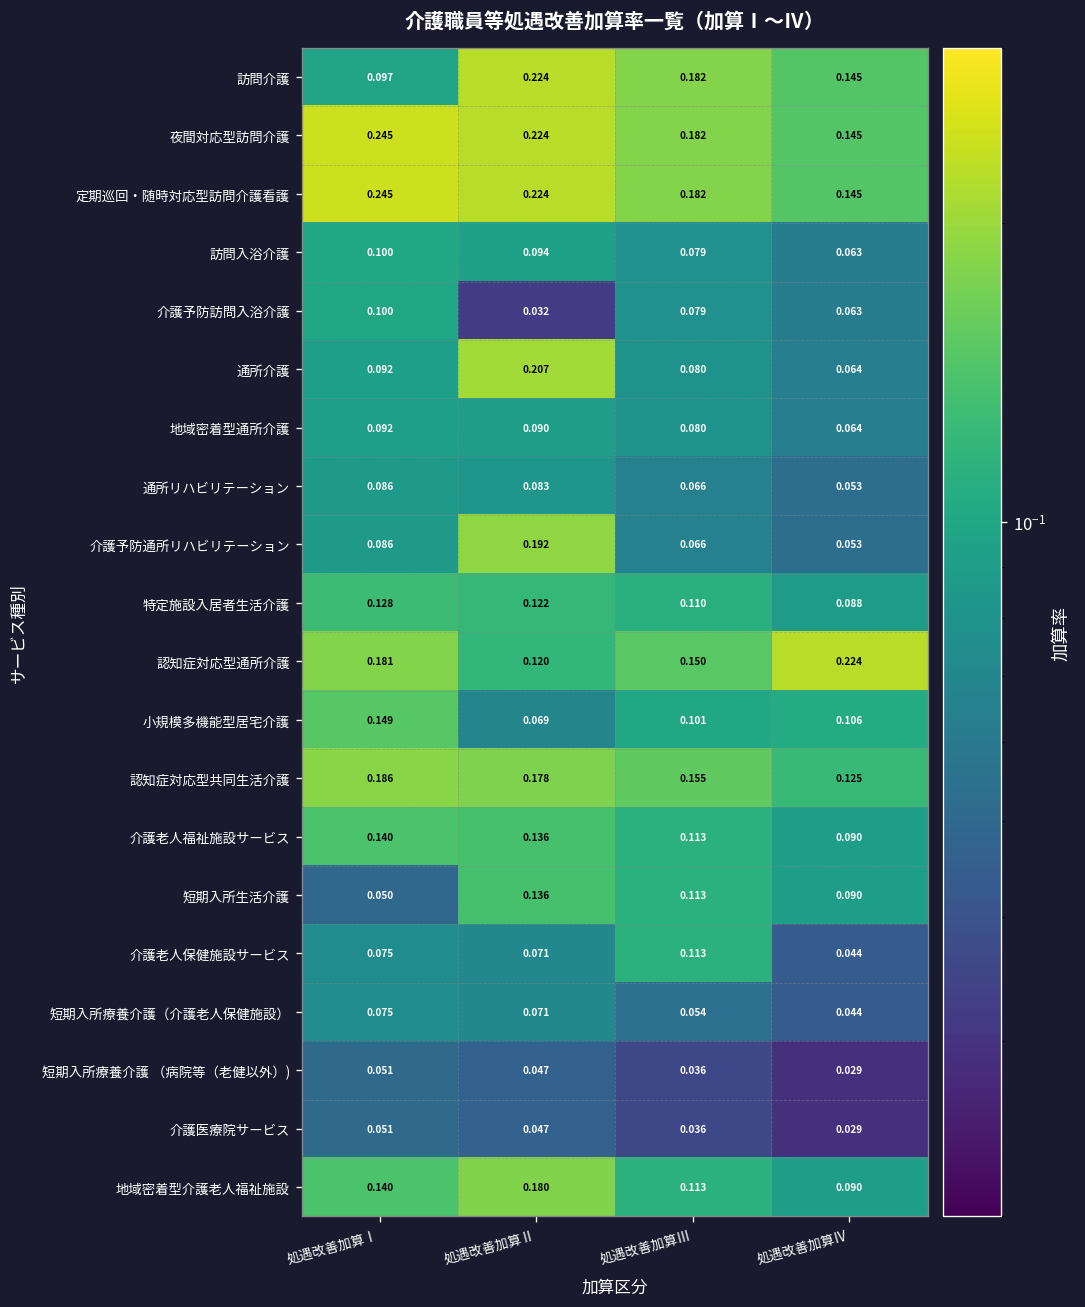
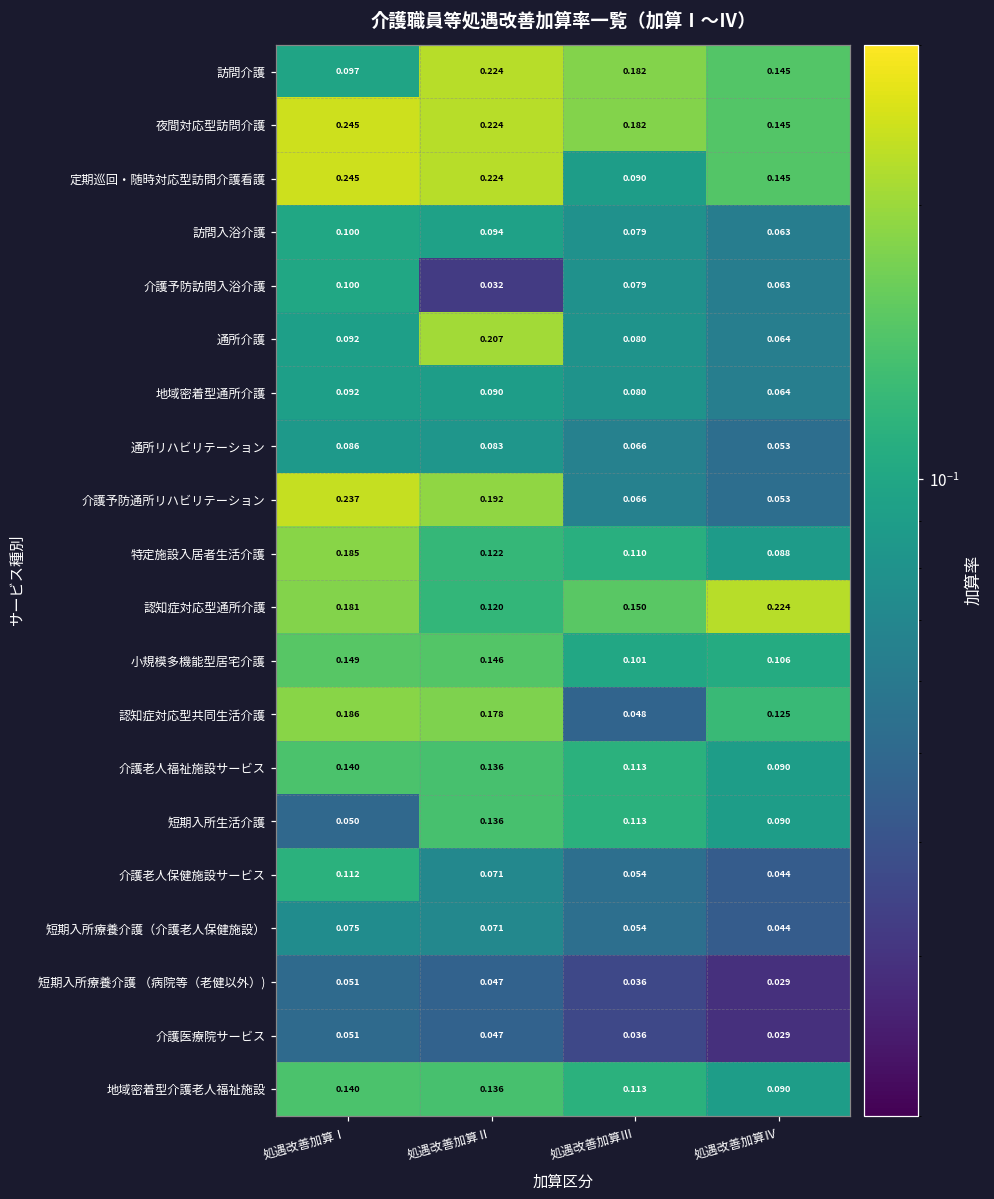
定期巡回・随時対応型訪問介護看護, 処遇改善加算Ⅲ: 0.182 -> 0.090
介護予防通所リハビリテーション, 処遇改善加算Ⅰ: 0.086 -> 0.237
特定施設入居者生活介護, 処遇改善加算Ⅰ: 0.128 -> 0.185
小規模多機能型居宅介護, 処遇改善加算Ⅱ: 0.069 -> 0.146
認知症対応型共同生活介護, 処遇改善加算Ⅲ: 0.155 -> 0.048
介護老人保健施設サービス, 処遇改善加算Ⅰ: 0.075 -> 0.112
介護老人保健施設サービス, 処遇改善加算Ⅲ: 0.113 -> 0.054
地域密着型介護老人福祉施設, 処遇改善加算Ⅱ: 0.180 -> 0.136
